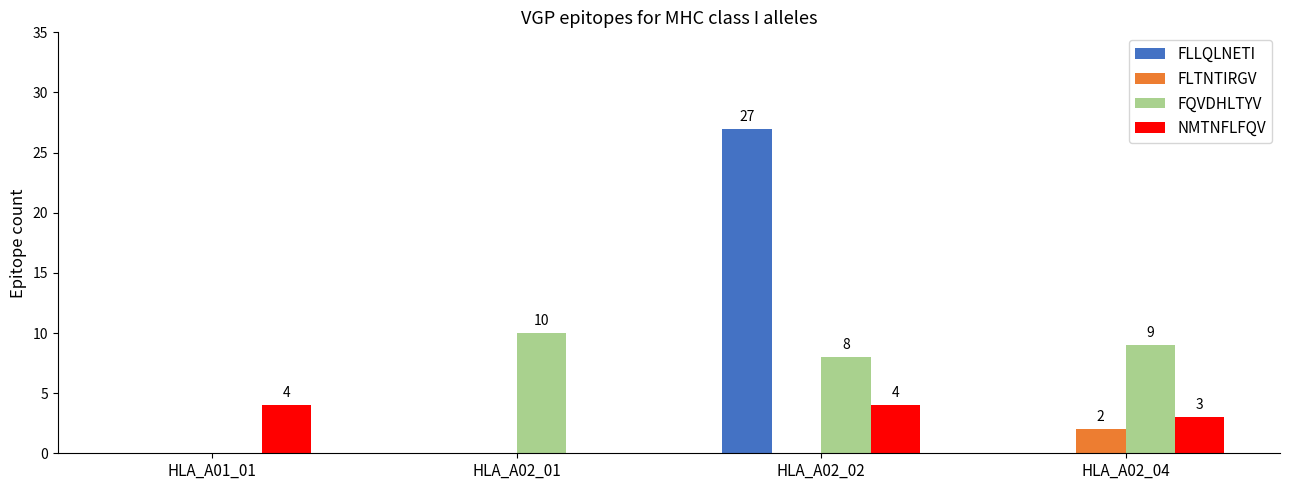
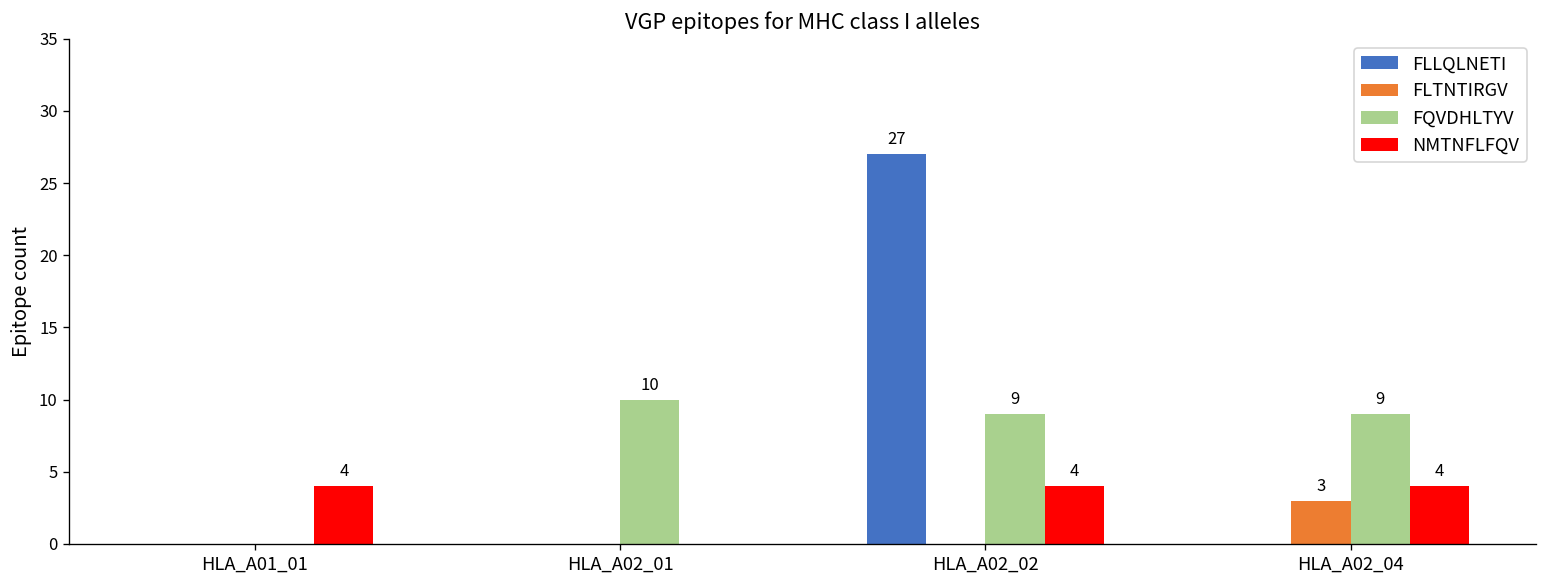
FQVDHLTYV, HLA_A02_02: 8 -> 9
FLTNTIRGV, HLA_A02_04: 2 -> 3
NMTNFLFQV, HLA_A02_04: 3 -> 4
